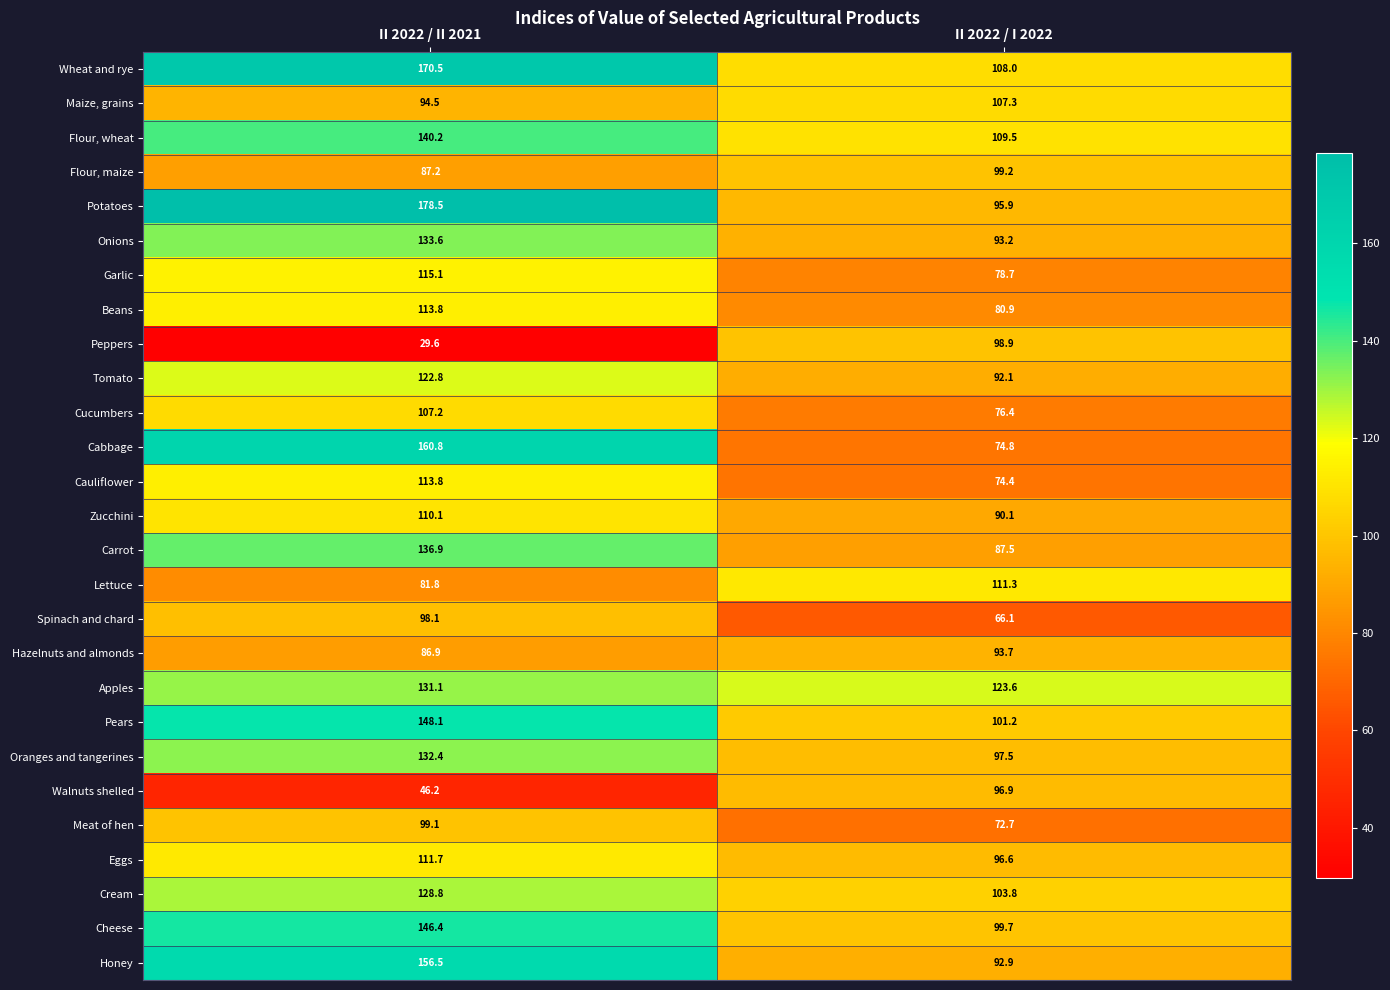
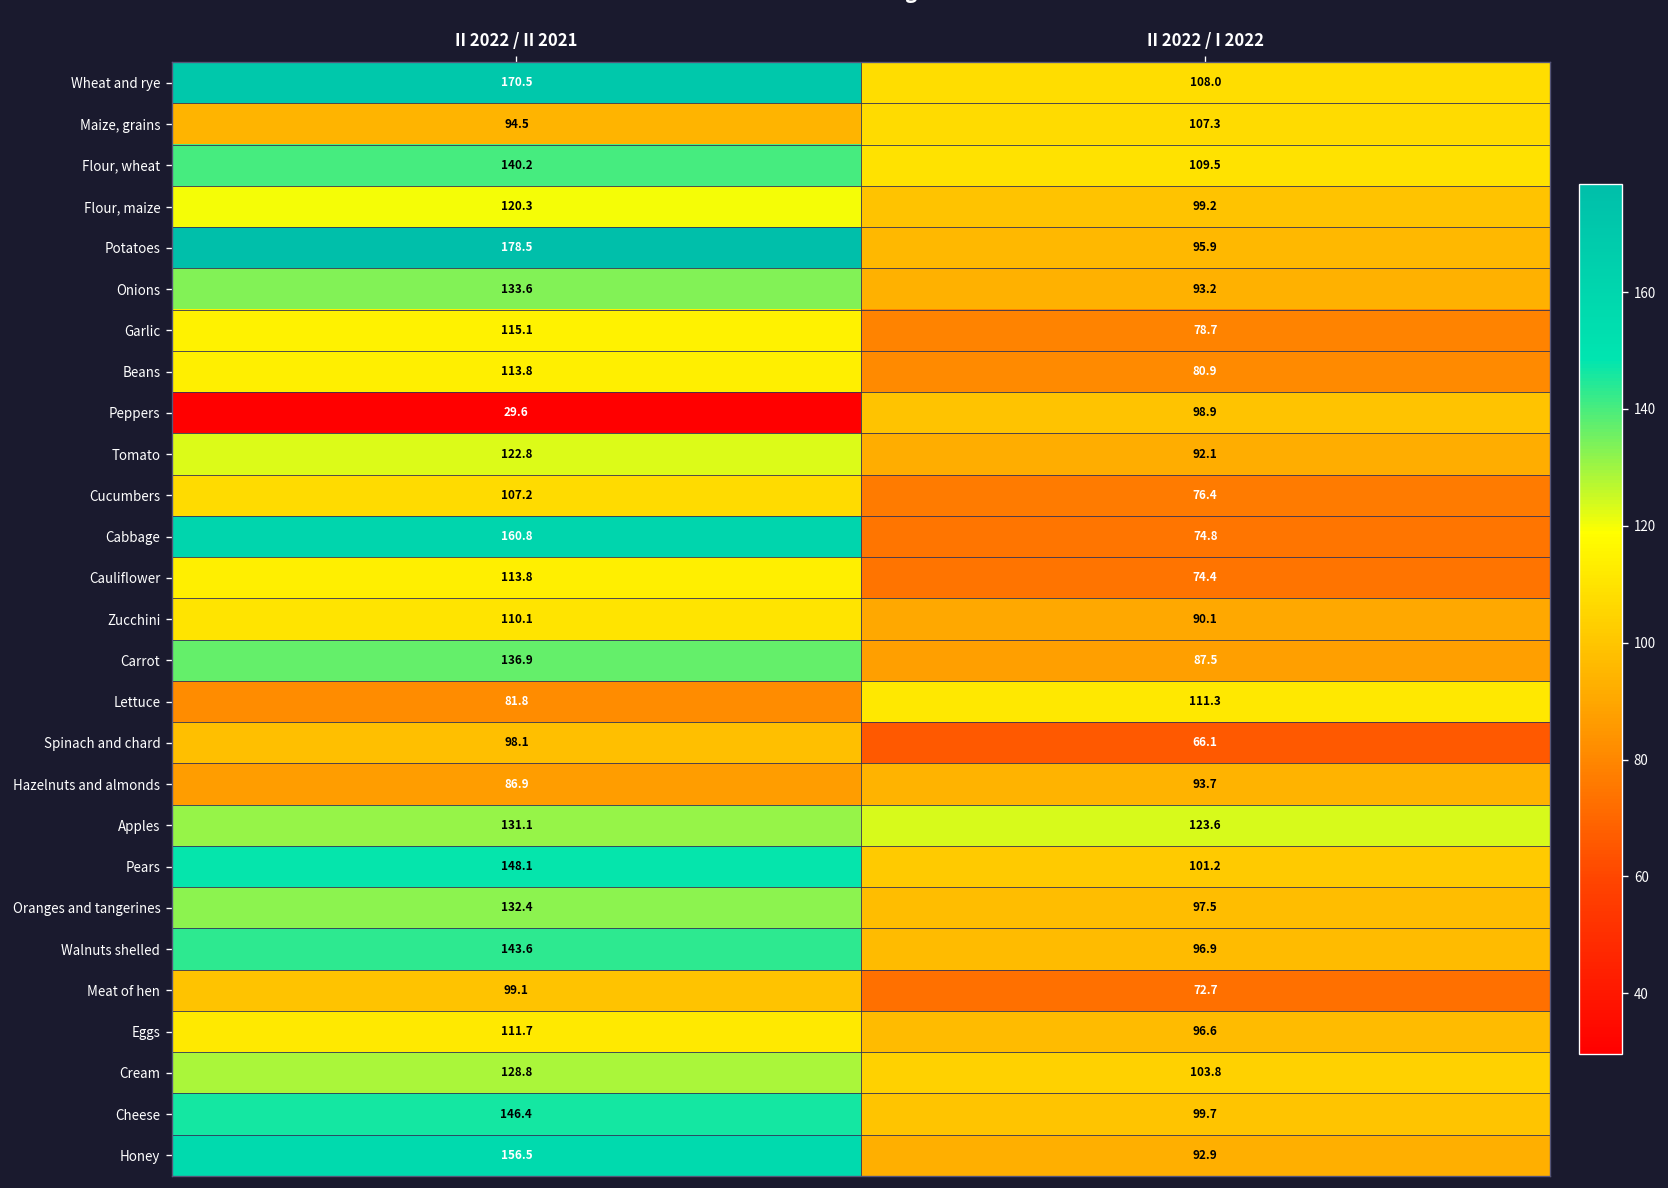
Flour, maize, II 2022 / II 2021: 87.2 -> 120.3
Walnuts shelled, II 2022 / II 2021: 46.2 -> 143.6
